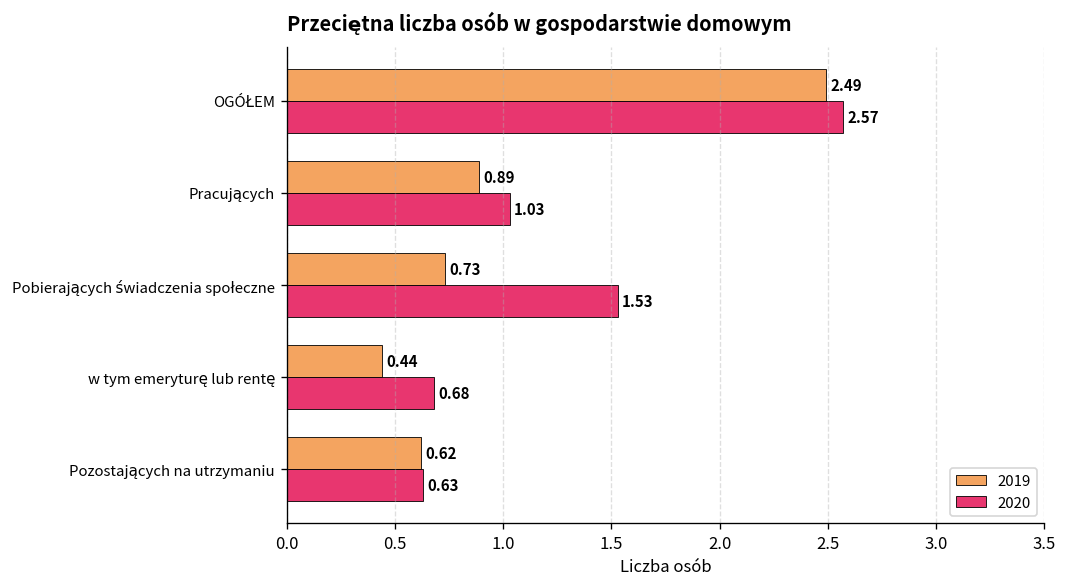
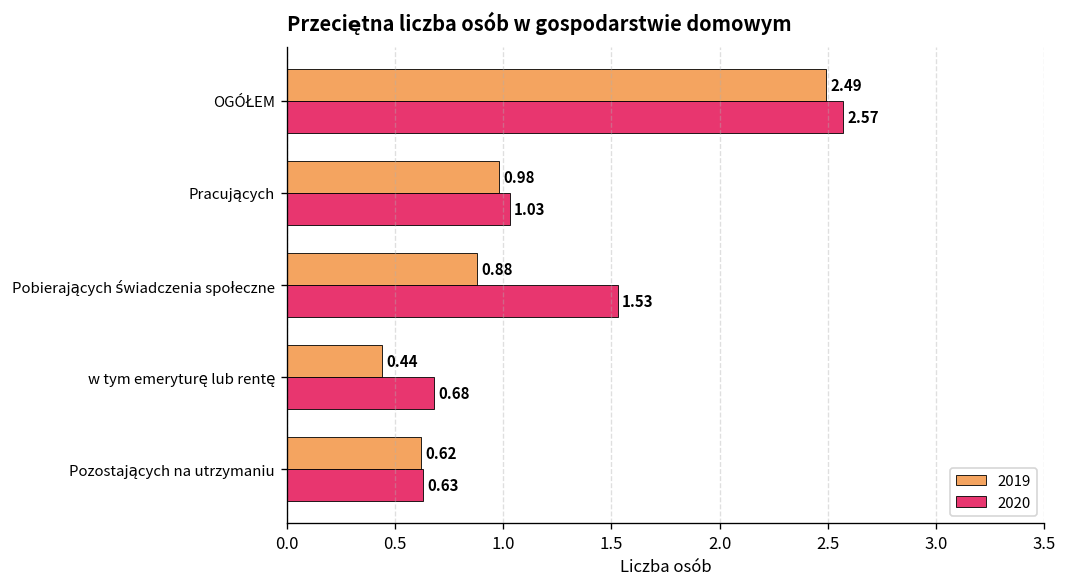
2019, Pracujących: 0.89 -> 0.98
2019, Pobierających świadczenia społeczne: 0.73 -> 0.88
